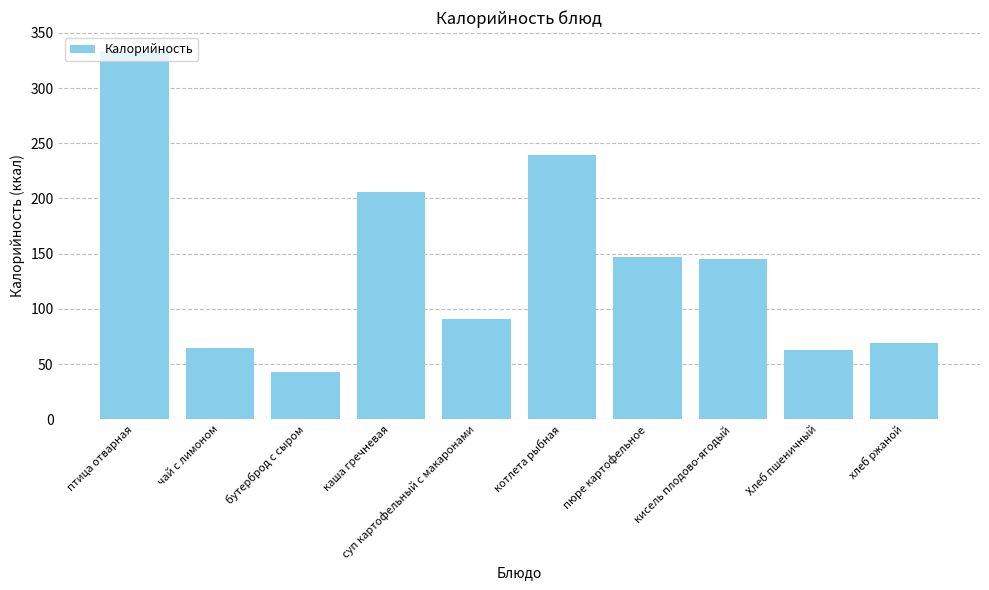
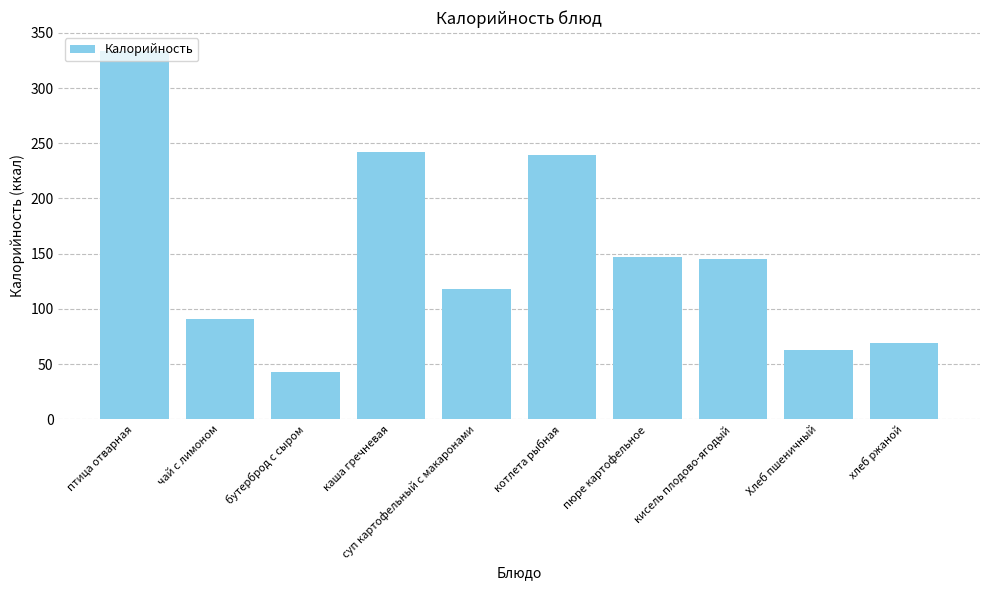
чай с лимоном: 65 -> 91
каша гречневая: 206 -> 242
суп картофельный с макаронами: 91 -> 118
